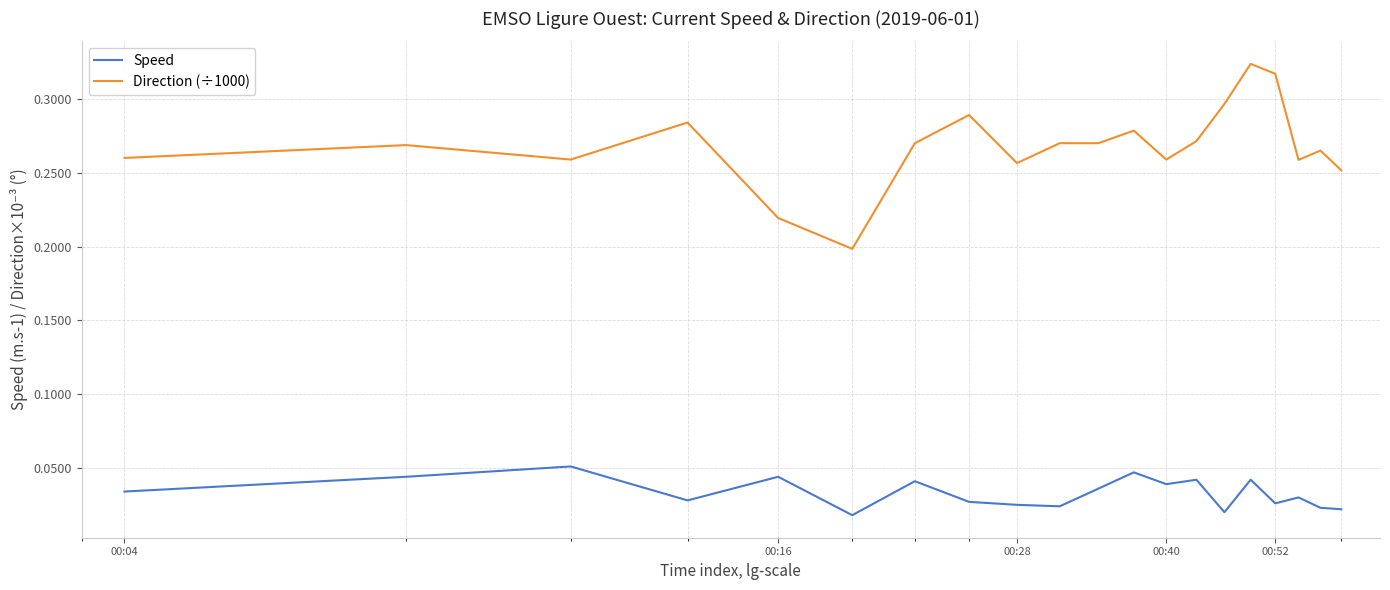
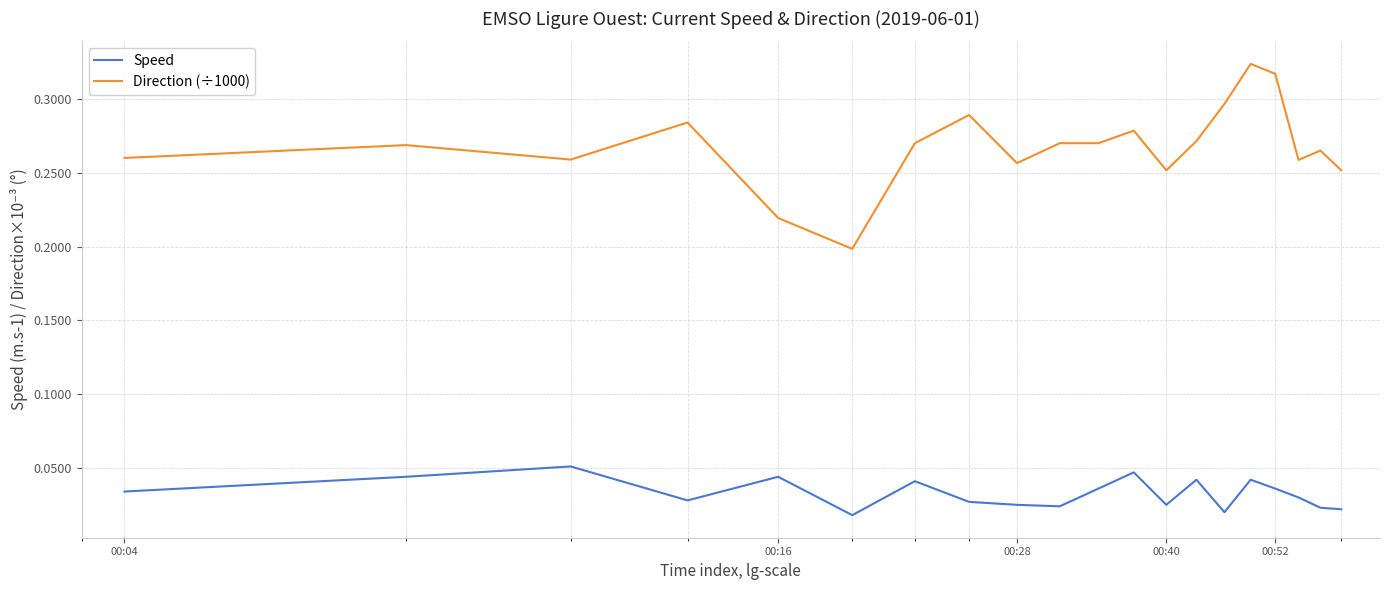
Speed, 00:40: 0.039 -> 0.025
Direction (÷1000), 00:40: 0.259 -> 0.252
Speed, 00:52: 0.026 -> 0.036
